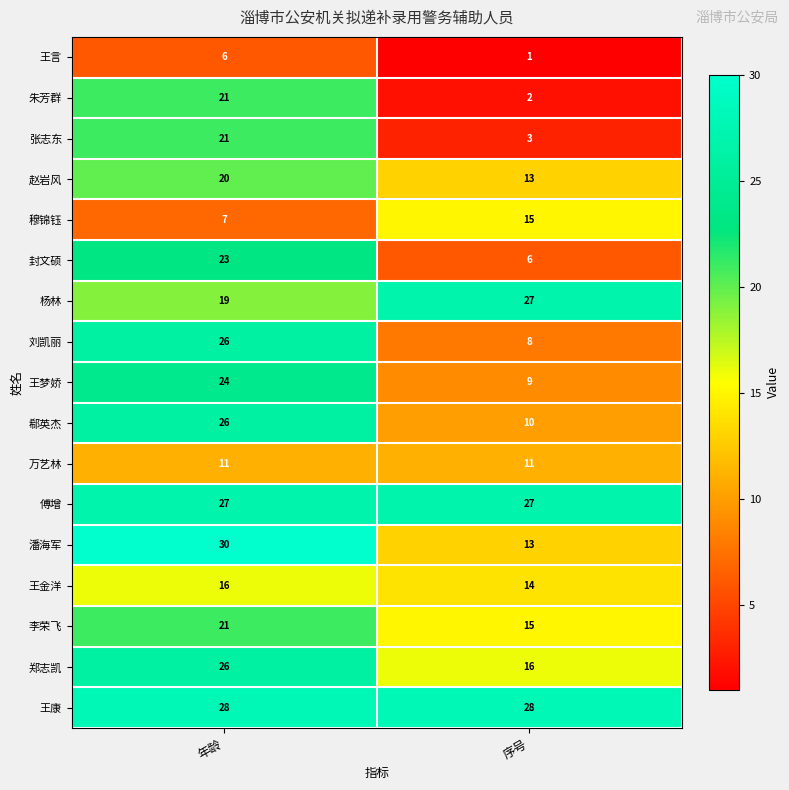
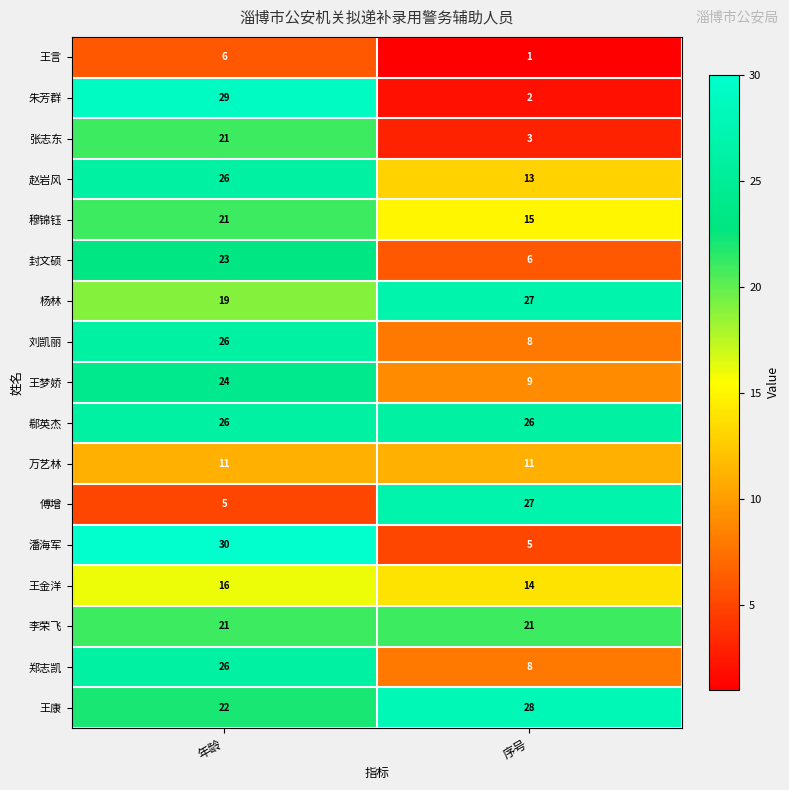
朱芳群, 年龄: 21 -> 29
赵岩风, 年龄: 20 -> 26
穆锦钰, 年龄: 7 -> 21
郗英杰, 序号: 10 -> 26
傅增, 年龄: 27 -> 5
潘海军, 序号: 13 -> 5
李荣飞, 序号: 15 -> 21
郑志凯, 序号: 16 -> 8
王康, 年龄: 28 -> 22
